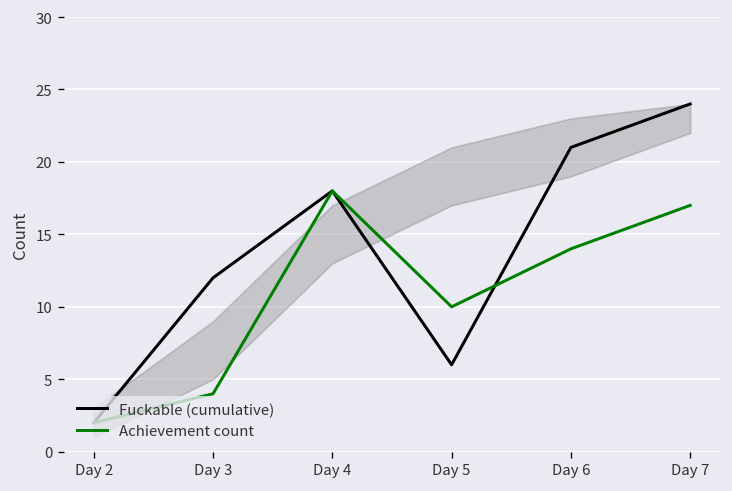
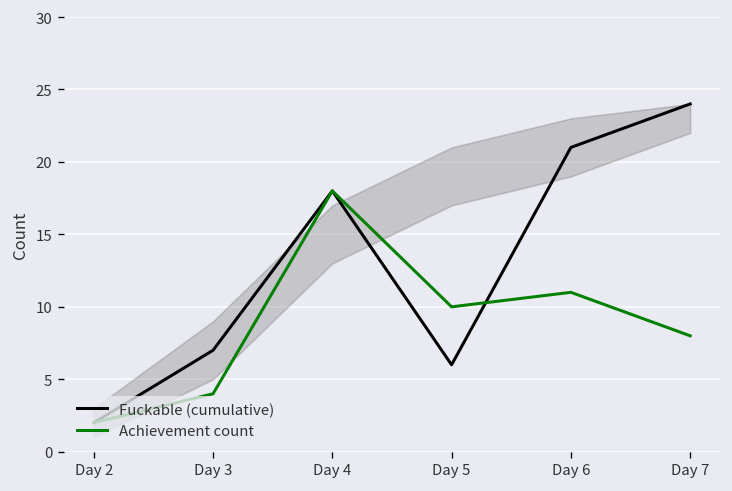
Fuckable (cumulative), Day 3: 12 -> 7
Achievement count, Day 6: 14 -> 11
Achievement count, Day 7: 17 -> 8
